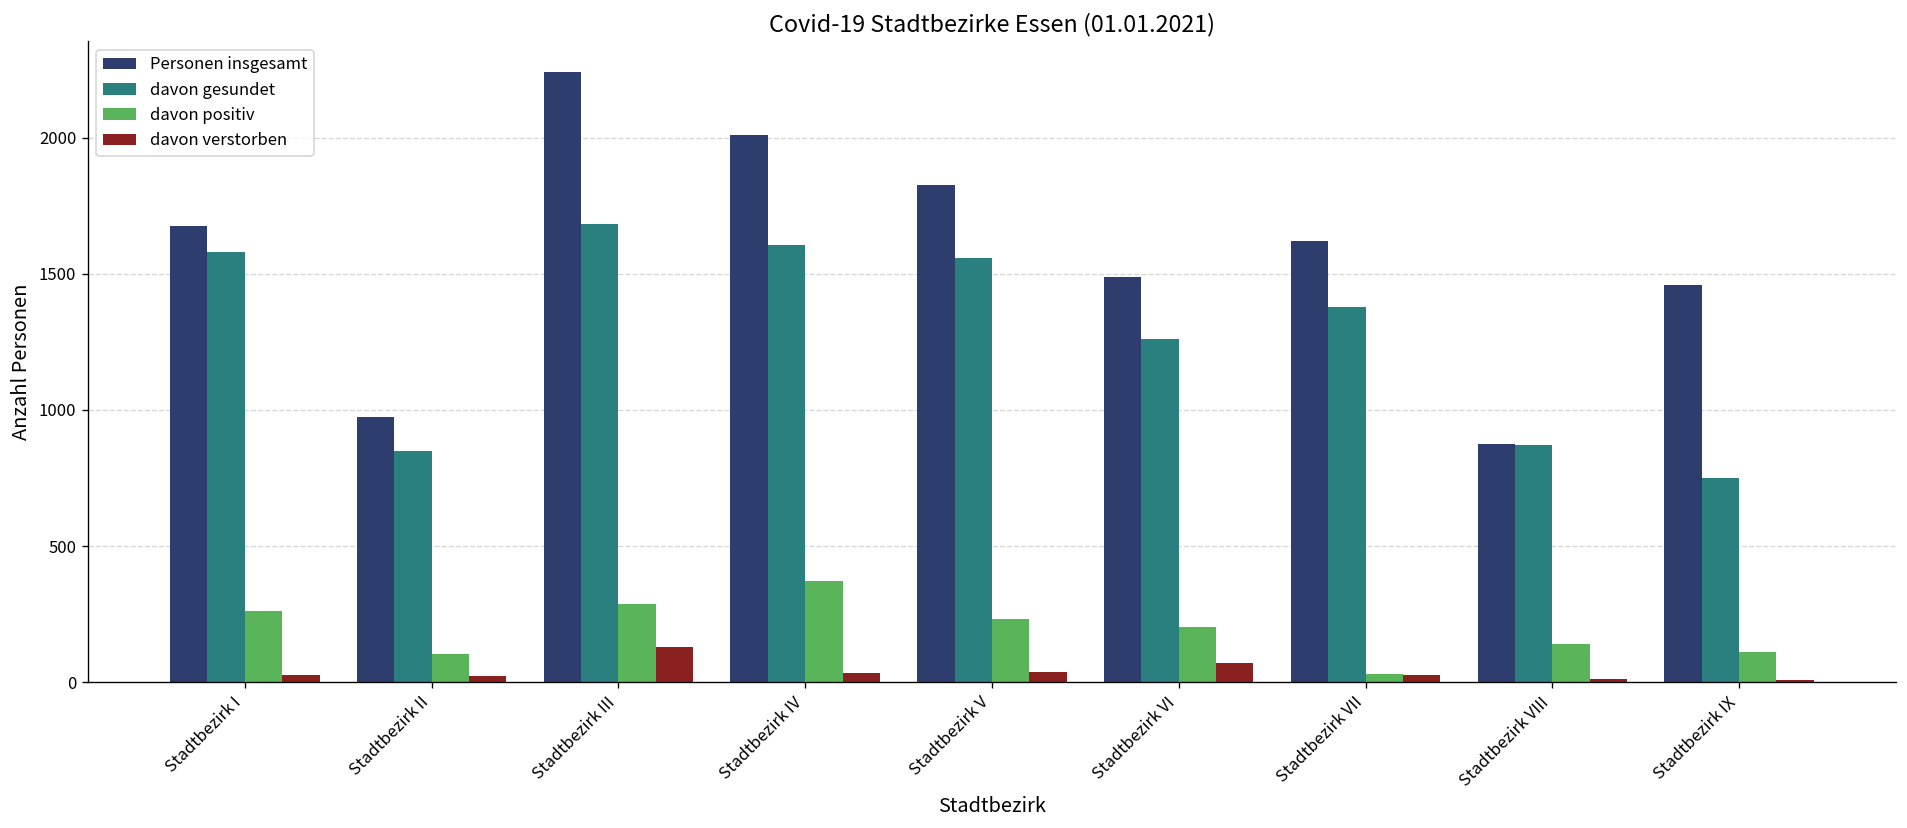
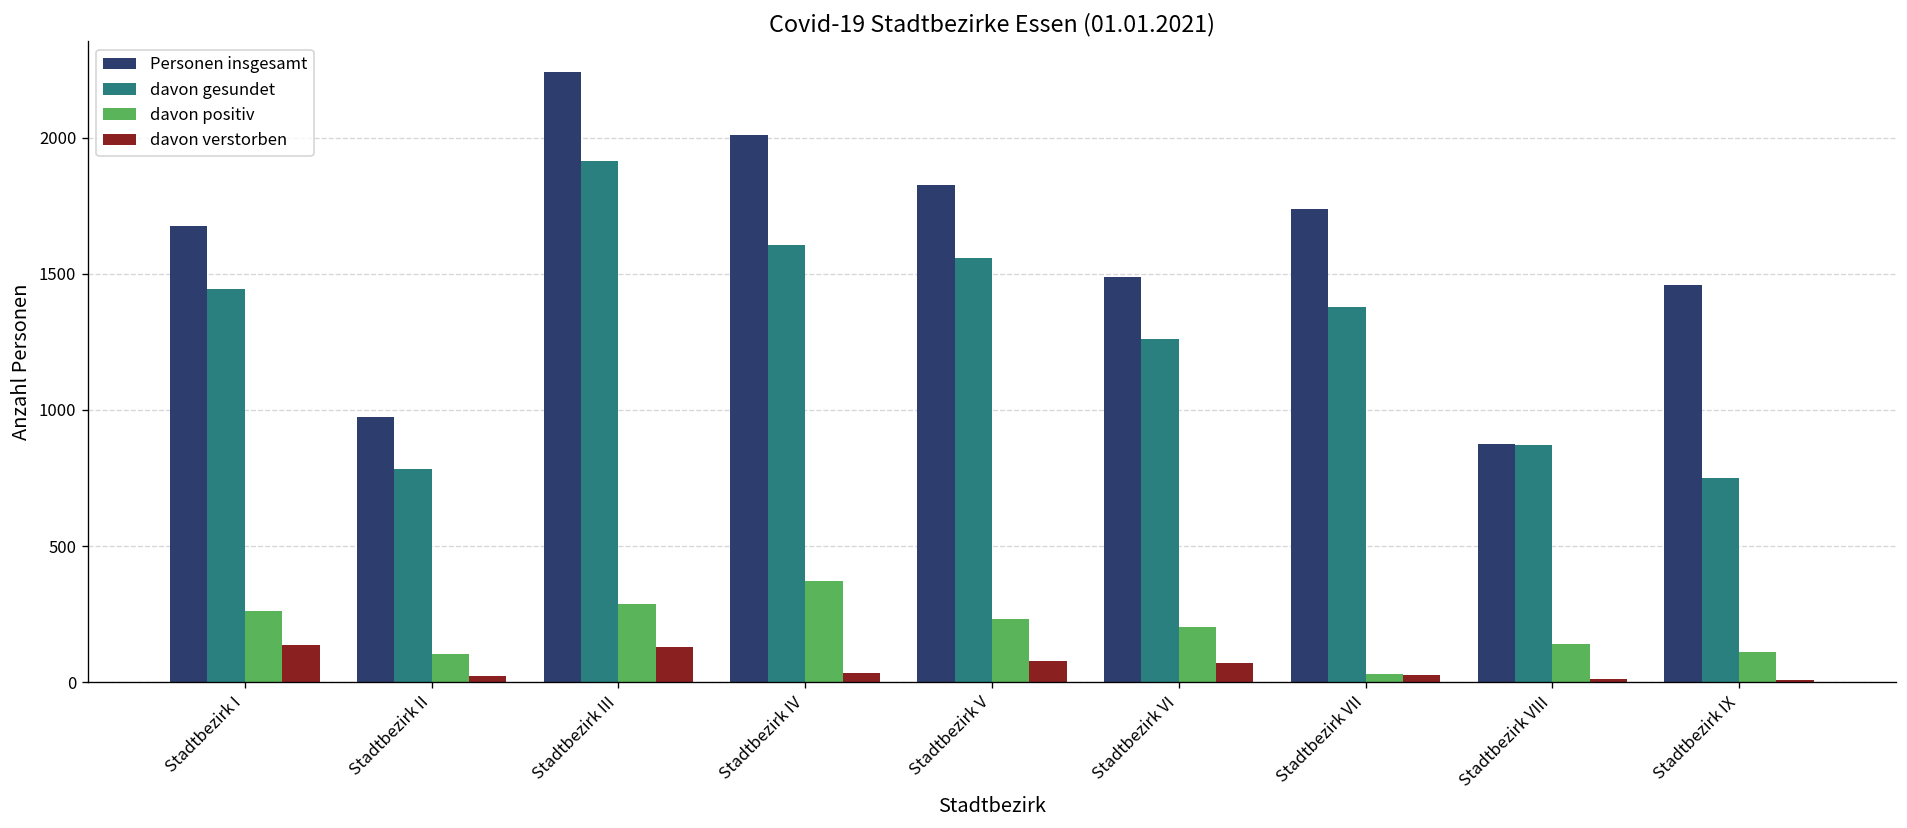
davon gesundet, Stadtbezirk I: 1580 -> 1440
davon verstorben, Stadtbezirk I: 30 -> 140
davon gesundet, Stadtbezirk II: 850 -> 780
davon gesundet, Stadtbezirk III: 1680 -> 1910
davon verstorben, Stadtbezirk V: 40 -> 80
Personen insgesamt, Stadtbezirk VII: 1620 -> 1740
